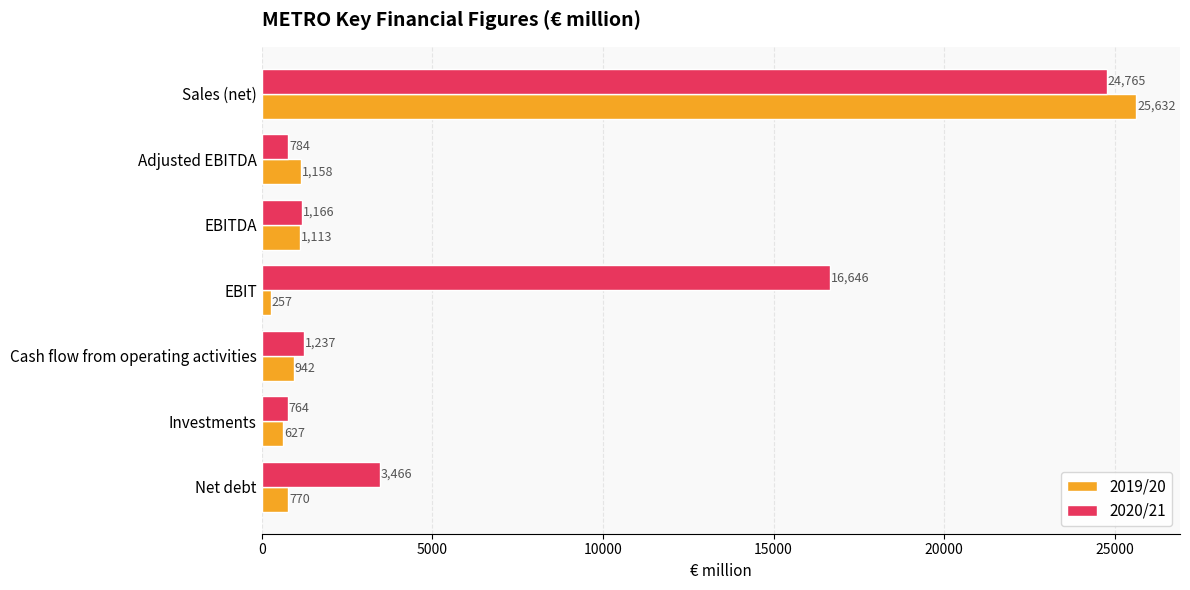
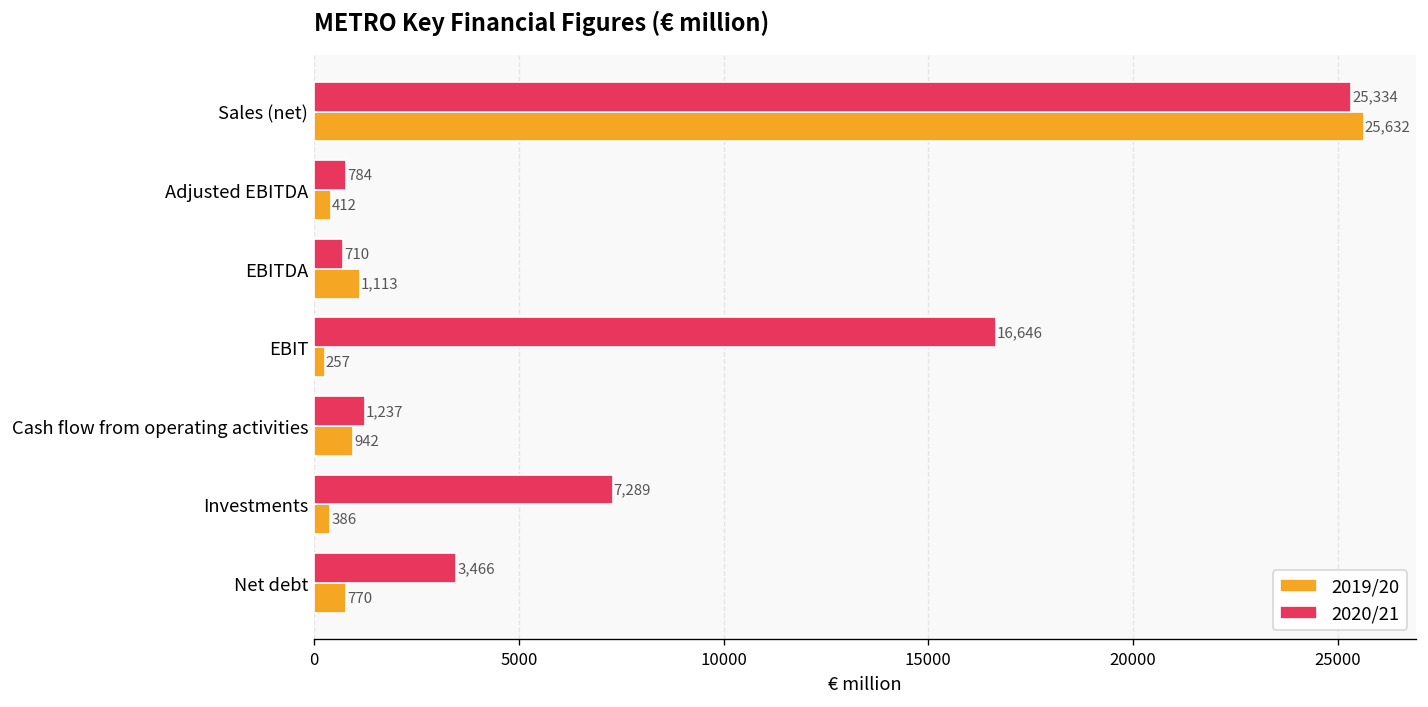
2020/21, Sales (net): 24,765 -> 25,334
2019/20, Adjusted EBITDA: 1,158 -> 412
2020/21, EBITDA: 1,166 -> 710
2020/21, Investments: 764 -> 7,289
2019/20, Investments: 627 -> 386
